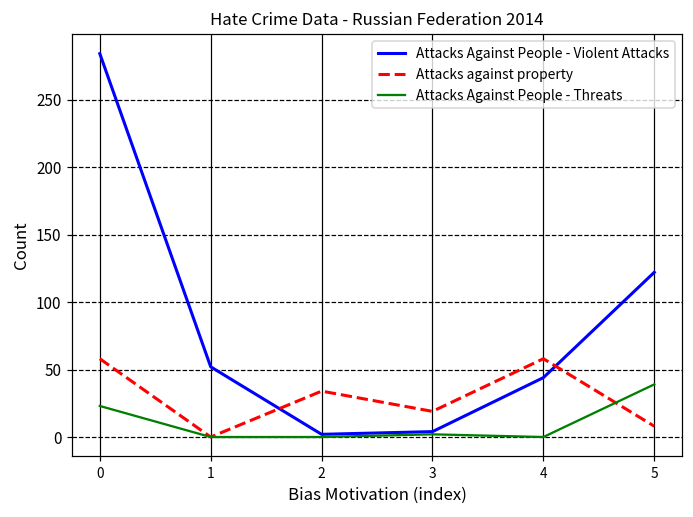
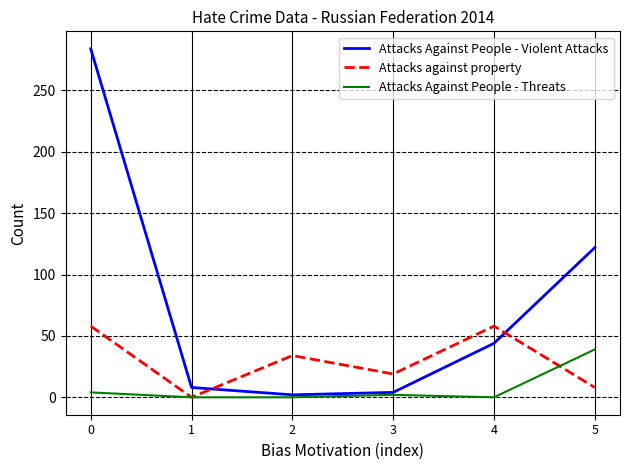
Attacks Against People - Threats, 0: 23 -> 4
Attacks Against People - Violent Attacks, 1: 52 -> 8
